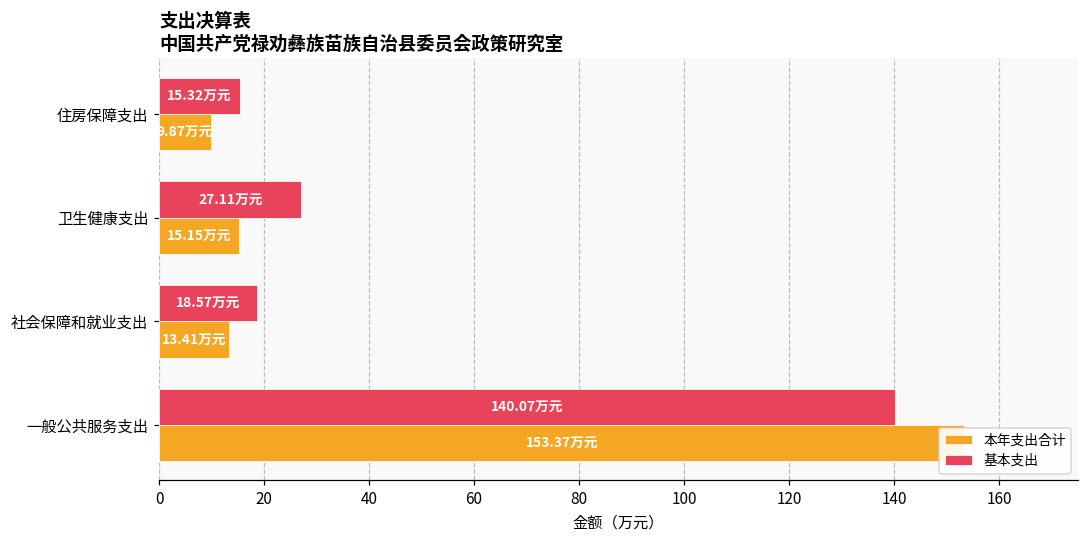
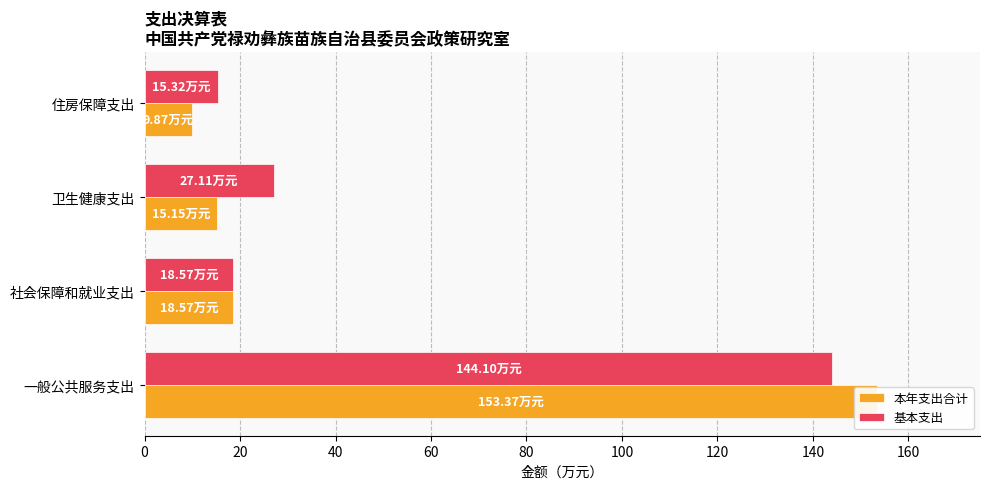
本年支出合计, 社会保障和就业支出: 13.41 -> 18.57
基本支出, 一般公共服务支出: 140.07 -> 144.10
